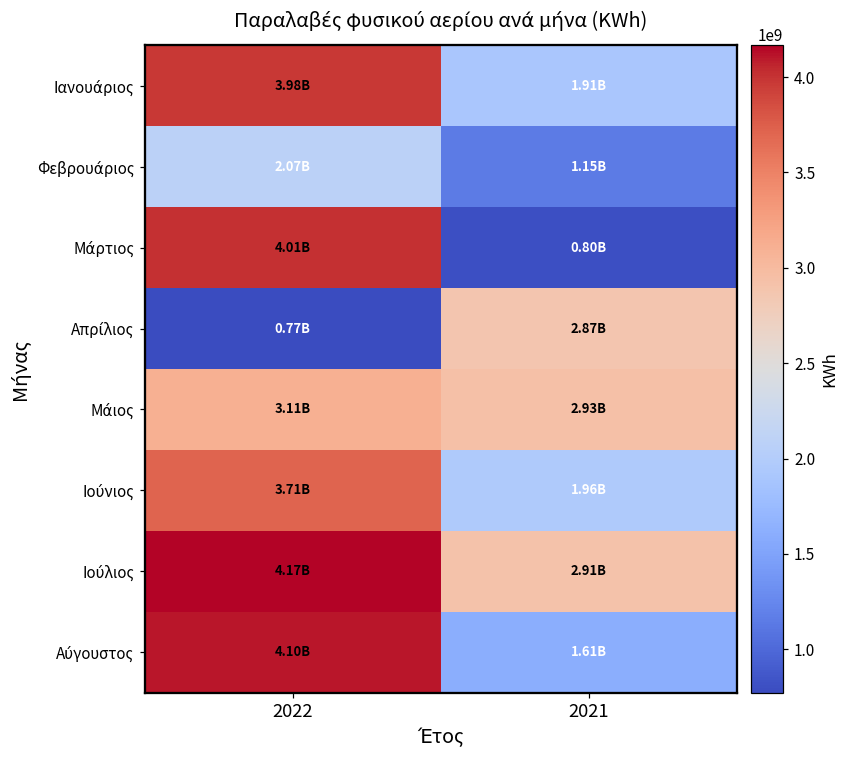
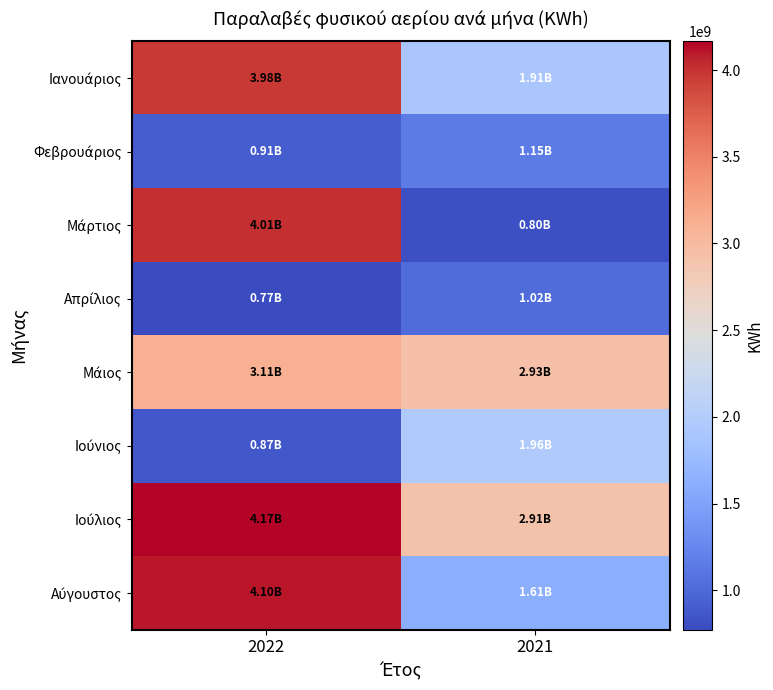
Φεβρουάριος, 2022: 2.07B -> 0.91B
Απρίλιος, 2021: 2.87B -> 1.02B
Ιούνιος, 2022: 3.71B -> 0.87B
